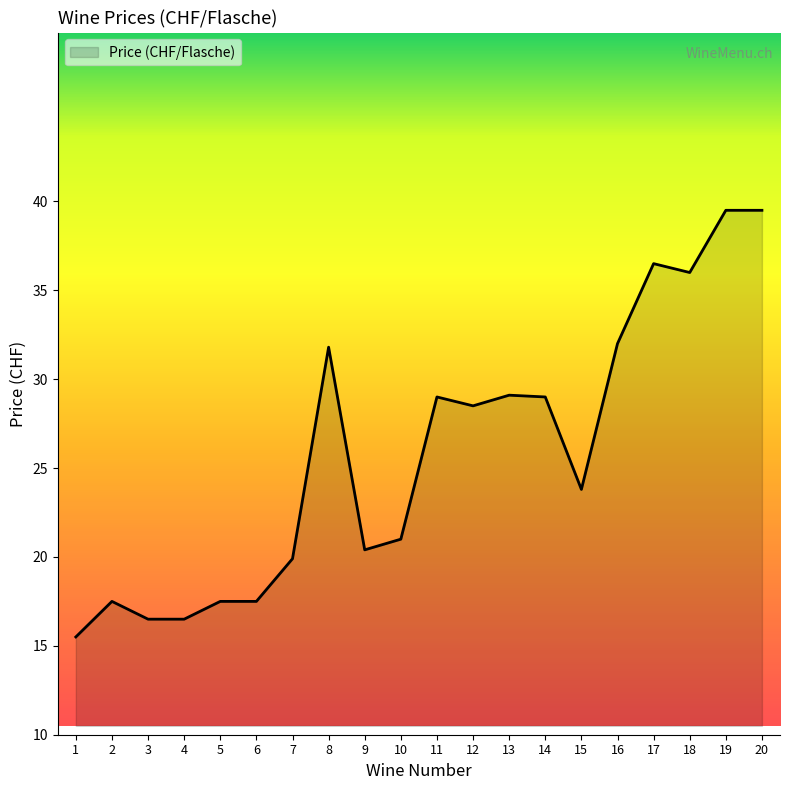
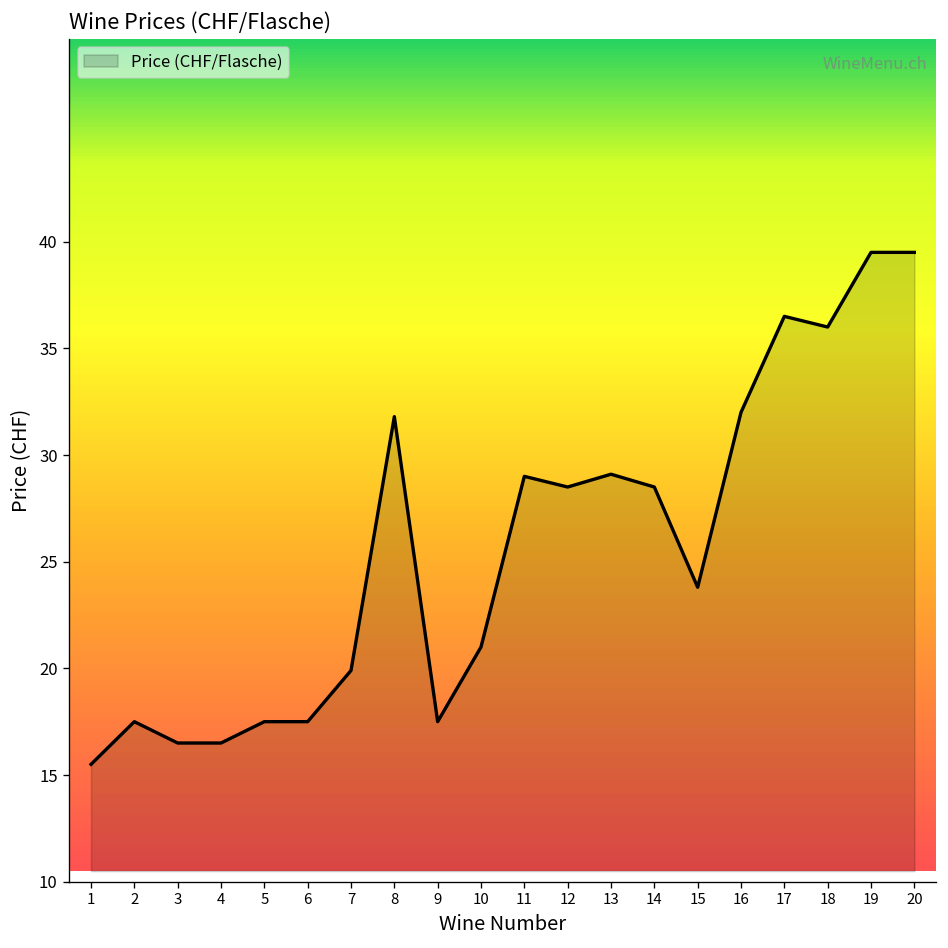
9: 20.4 -> 17.5
14: 29.0 -> 28.5
